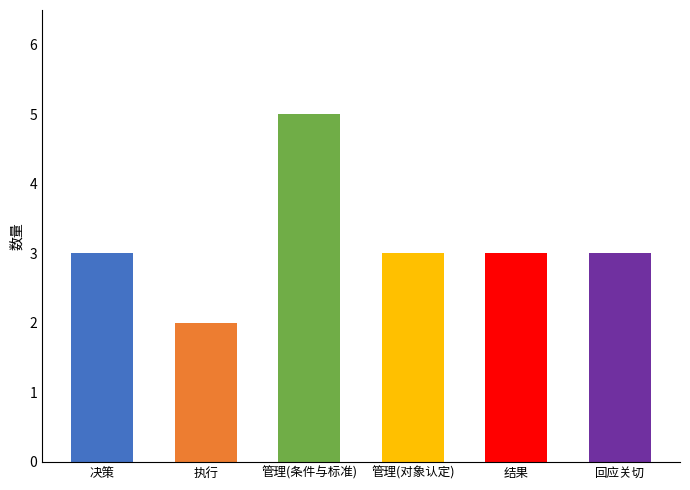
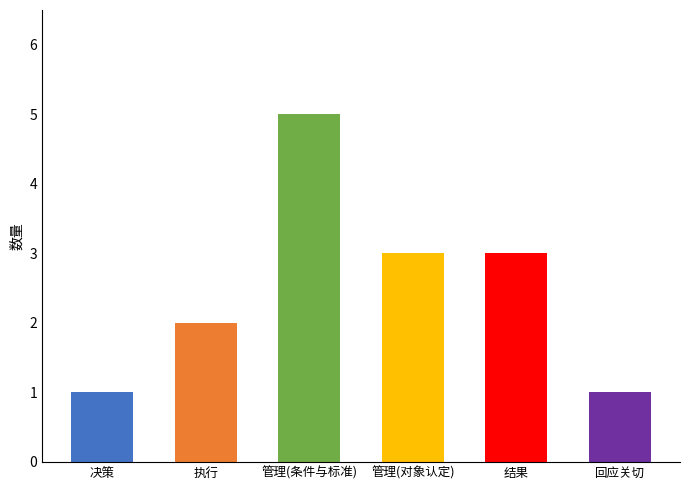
决策: 3 -> 1
回应关切: 3 -> 1
